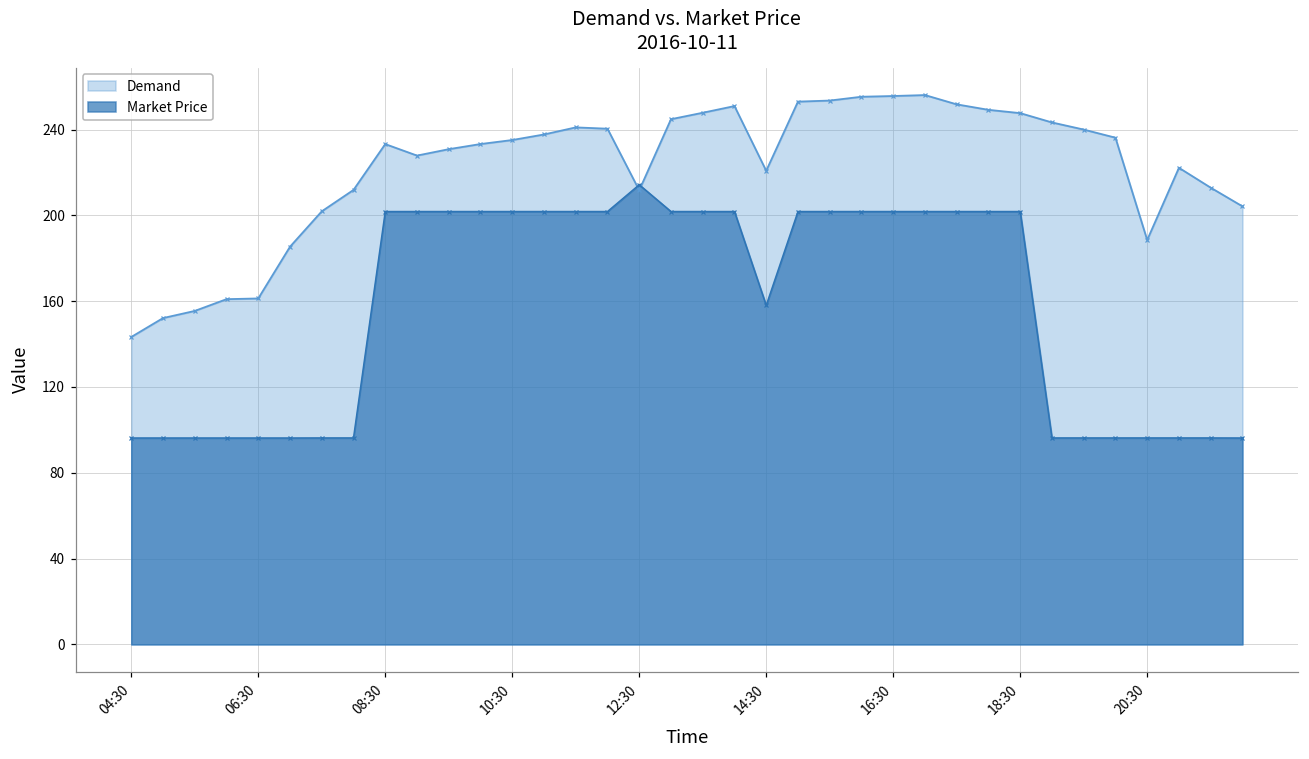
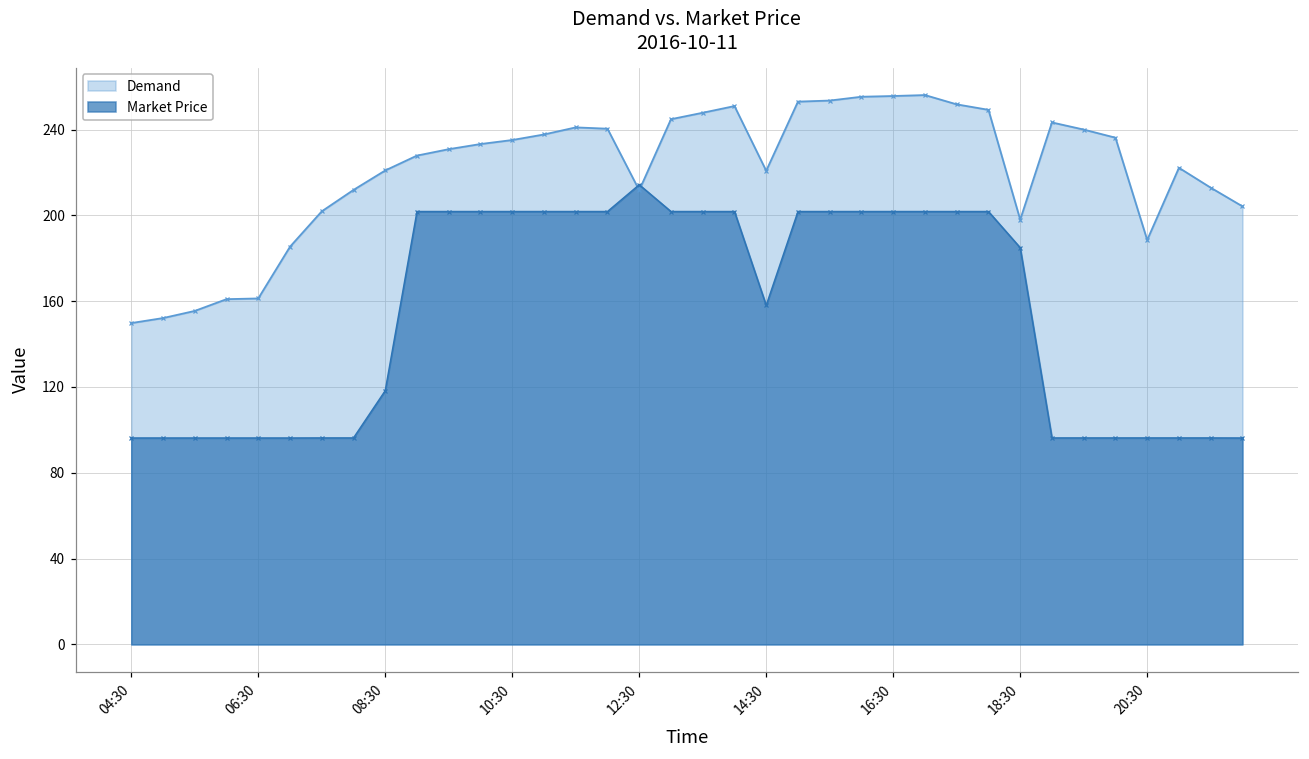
Demand, 04:30: 143 -> 150
Demand, 08:30: 233 -> 221
Market Price, 08:30: 202 -> 118
Demand, 18:30: 248 -> 198
Market Price, 18:30: 202 -> 185
